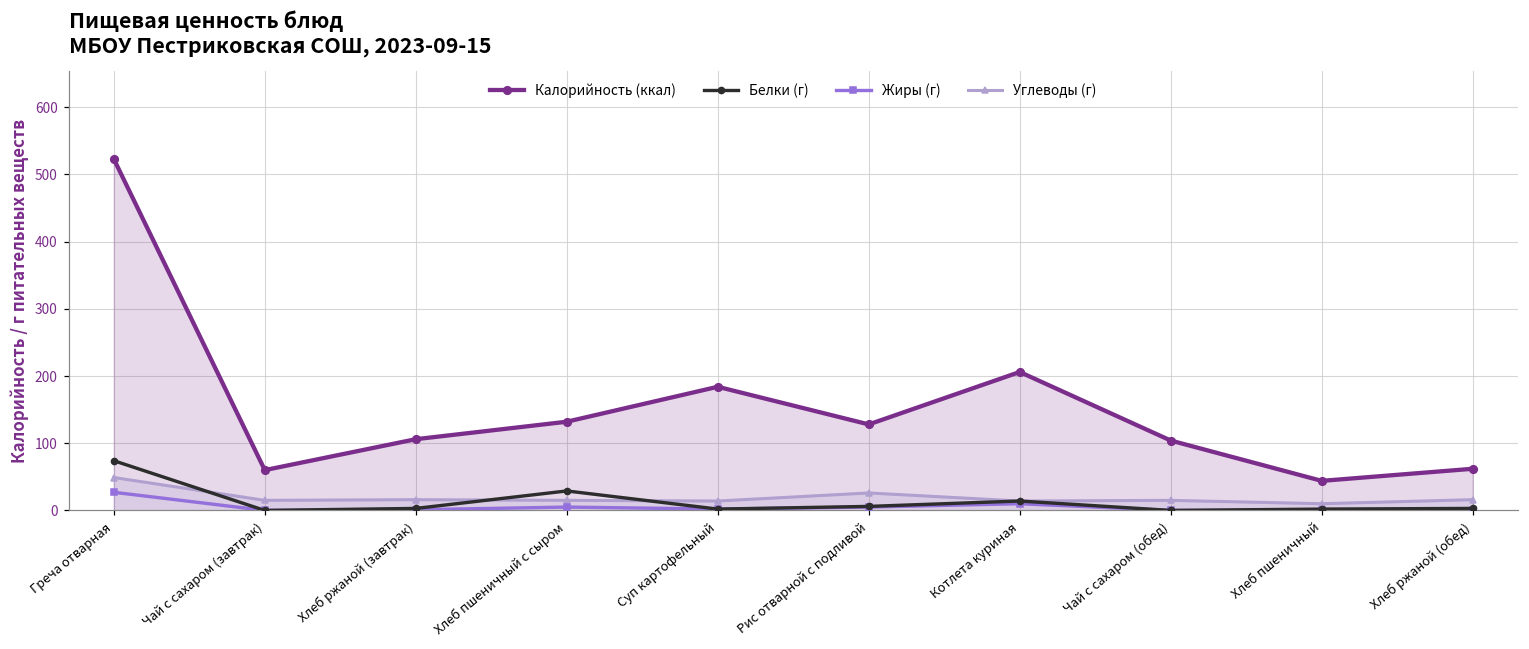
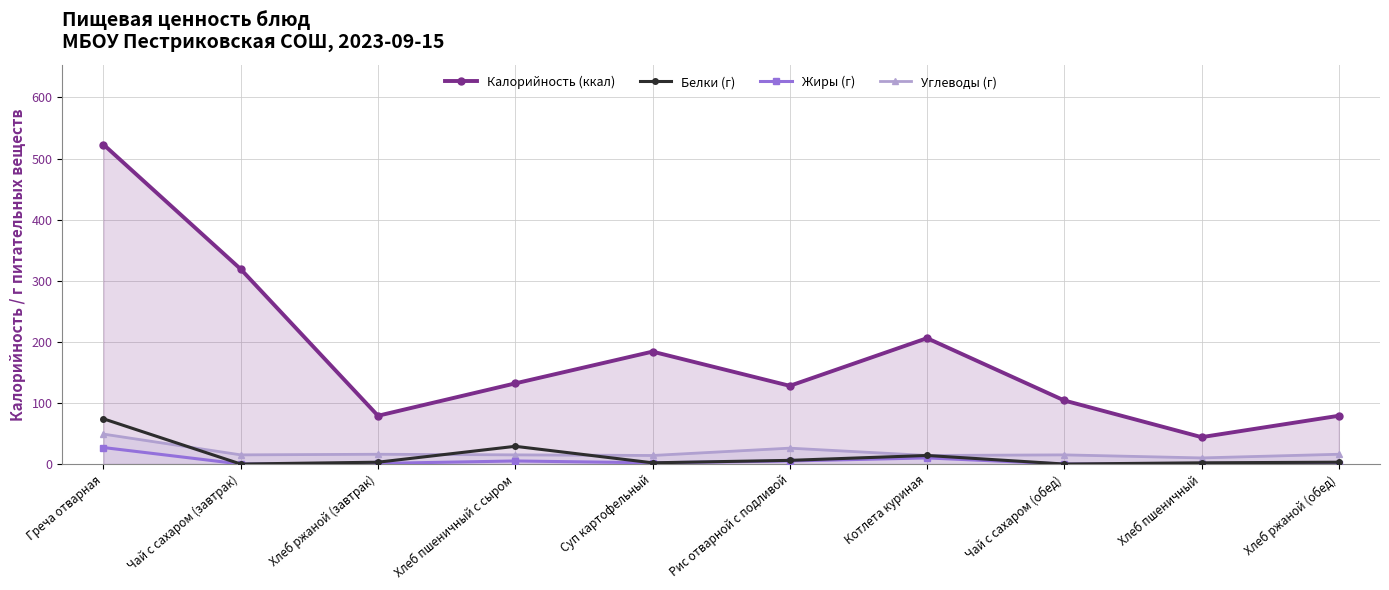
Калорийность (ккал), Чай с сахаром (завтрак): 60 -> 320
Калорийность (ккал), Хлеб ржаной (завтрак): 110 -> 80
Калорийность (ккал), Хлеб ржаной (обед): 60 -> 80
